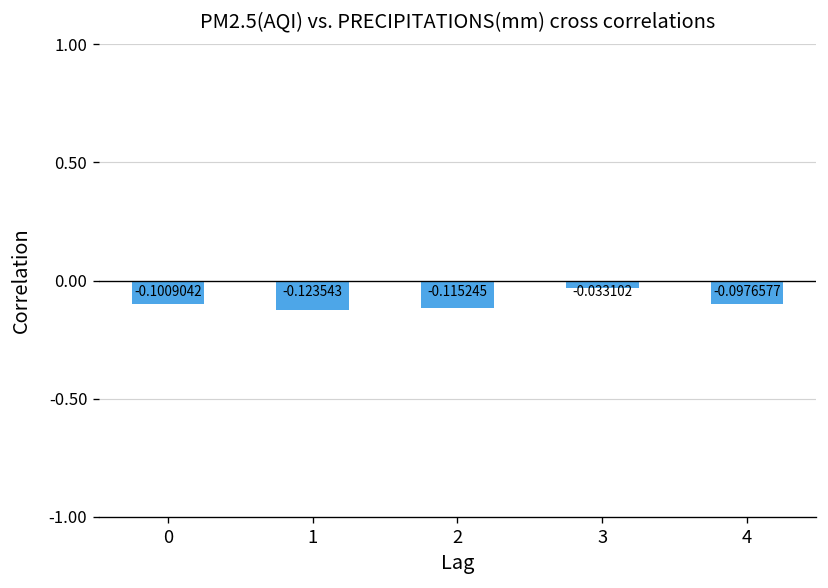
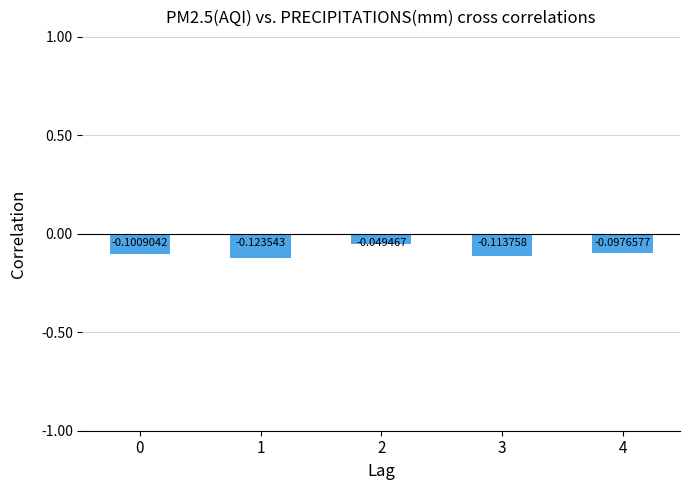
2: -0.115245 -> -0.049467
3: -0.033102 -> -0.113758
